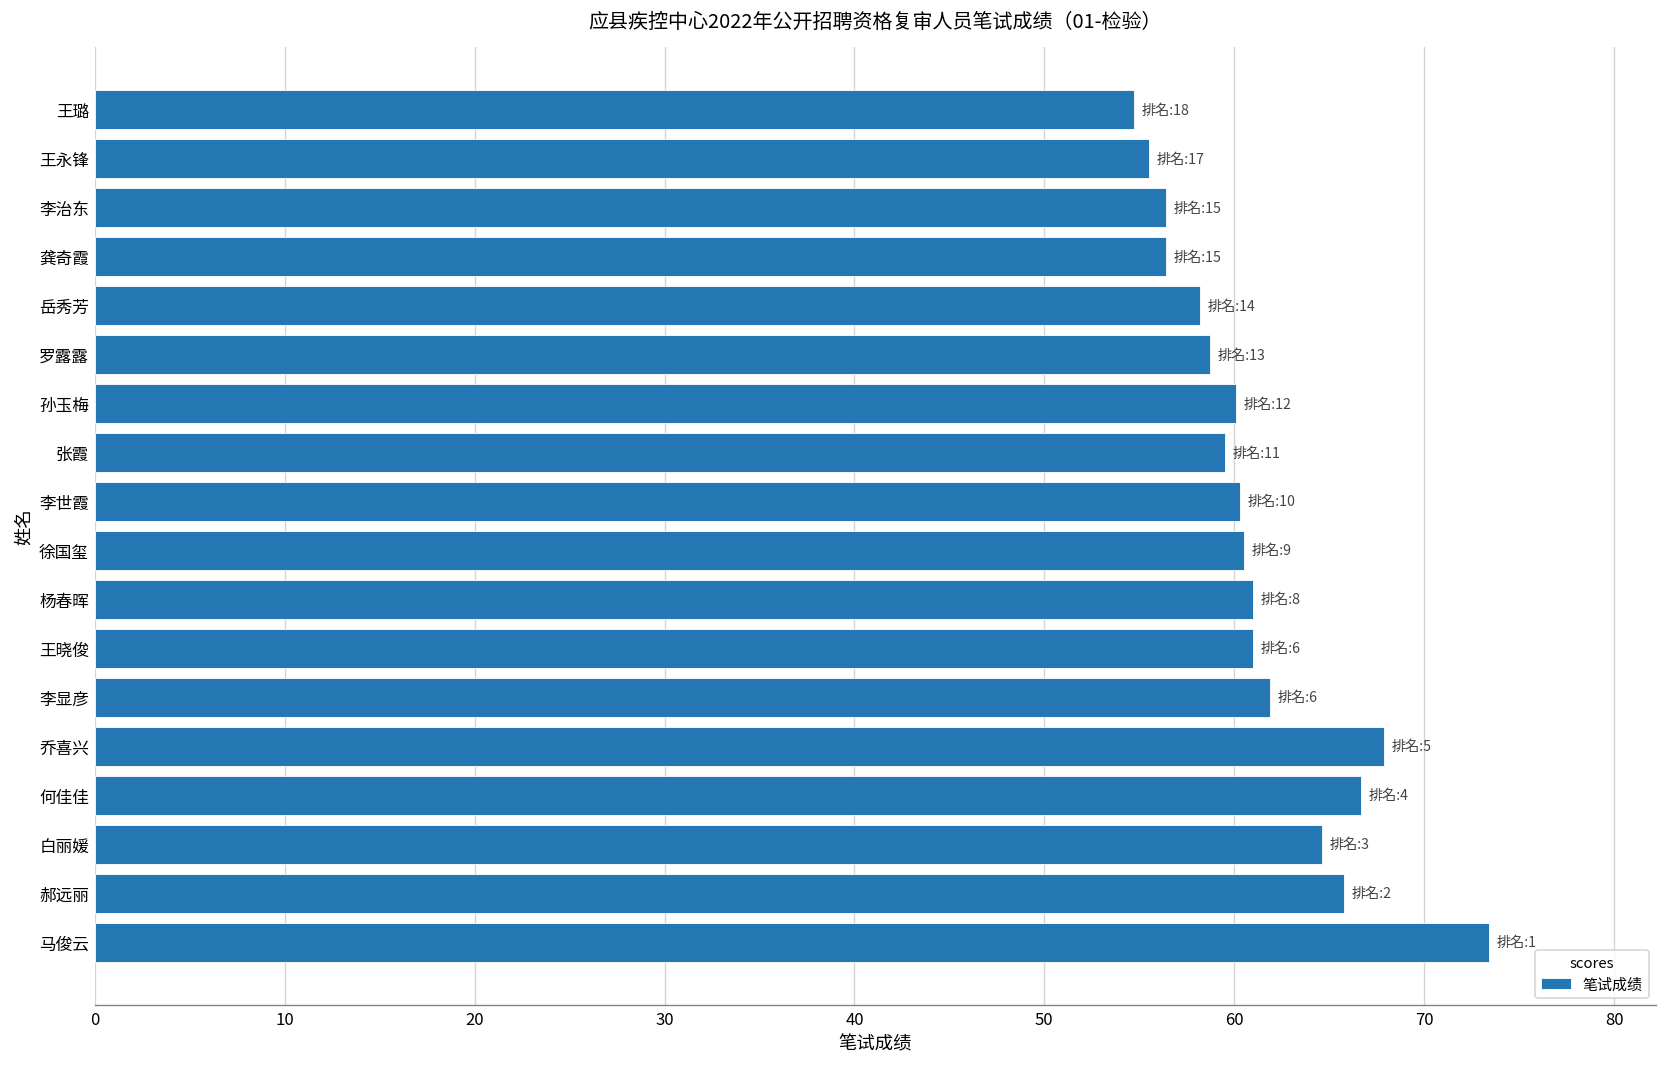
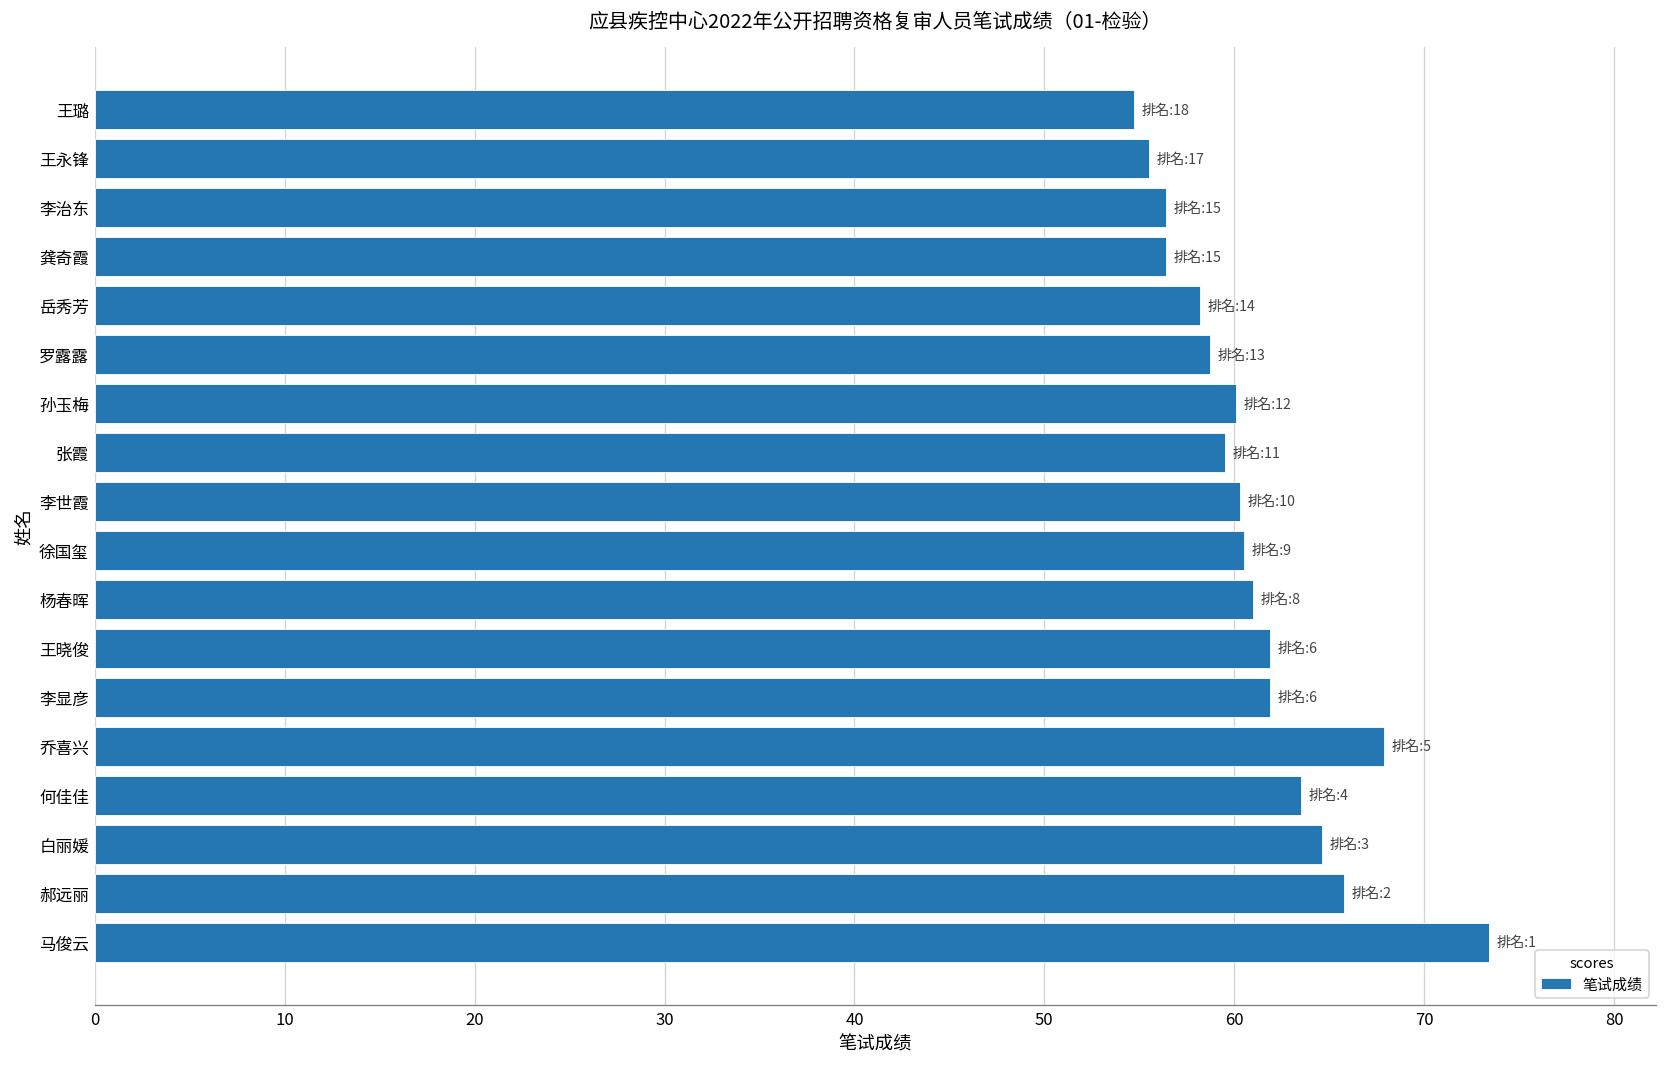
王晓俊: 61.0 -> 61.9
何佳佳: 66.7 -> 63.5
